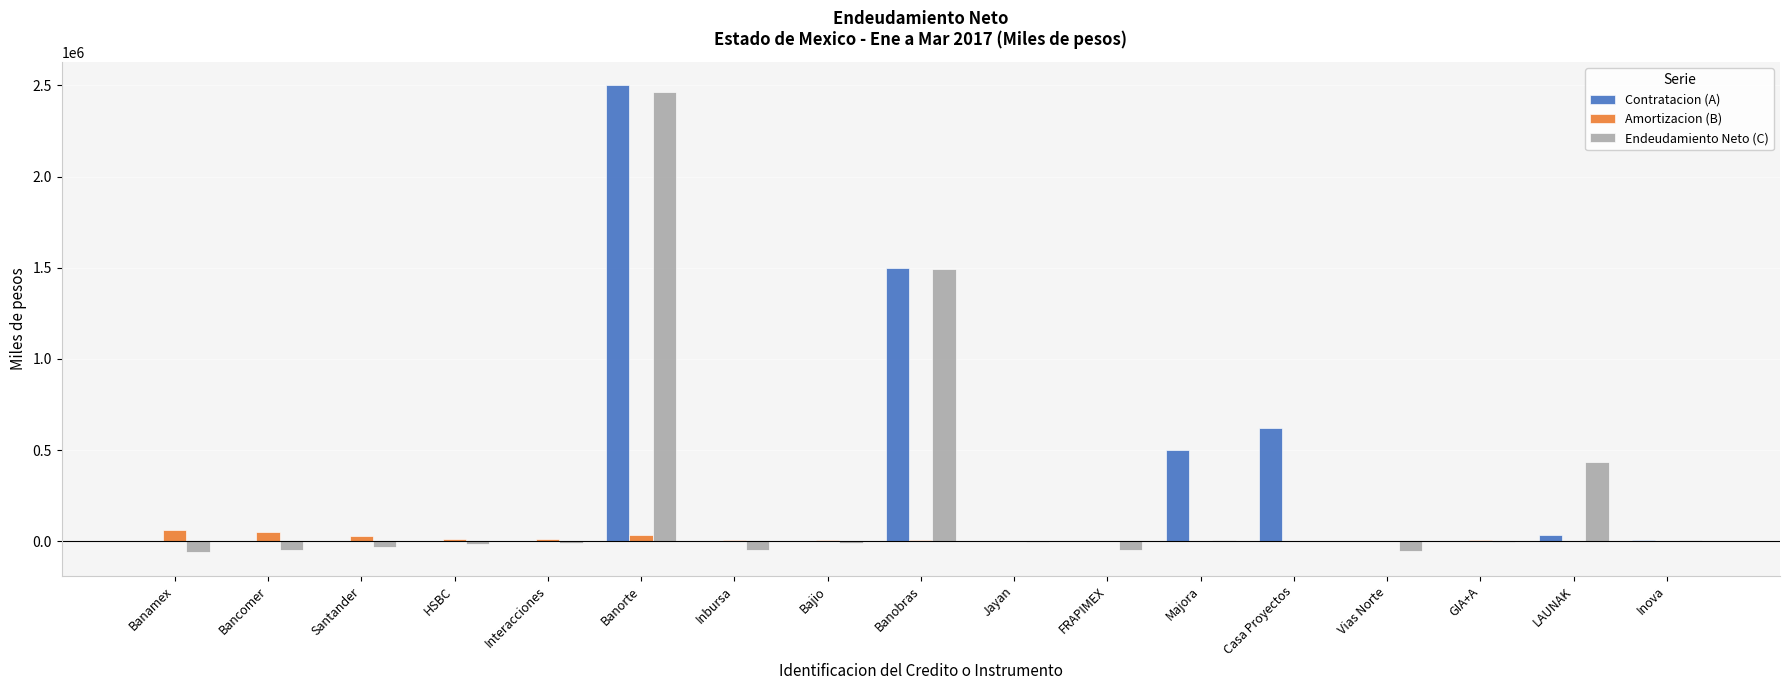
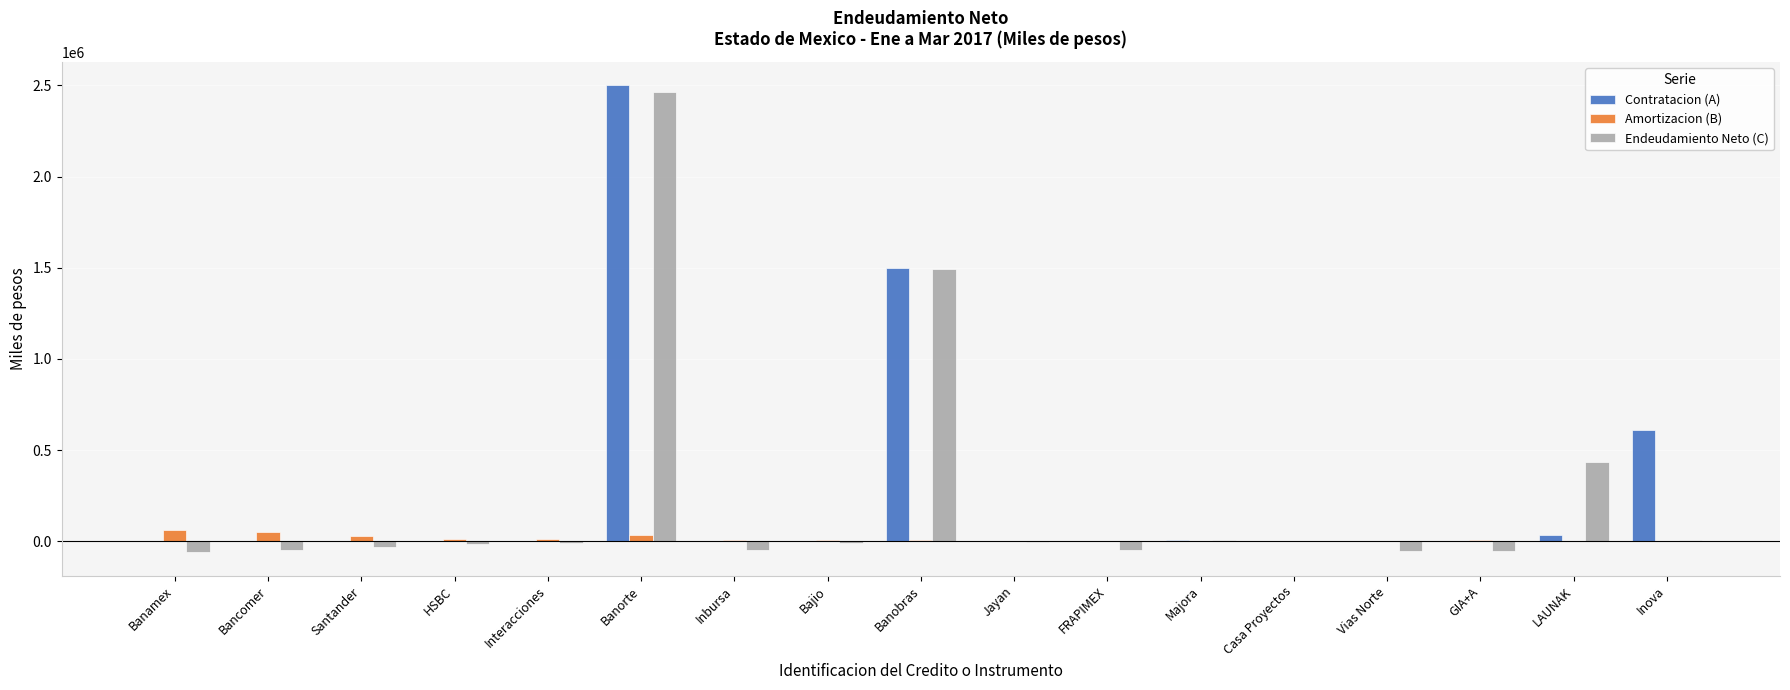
Contratacion (A), Majora: 500000 -> 10000
Contratacion (A), Casa Proyectos: 620000 -> 0
Endeudamiento Neto (C), GIA+A: -10000 -> -50000
Contratacion (A), Inova: 0 -> 610000
